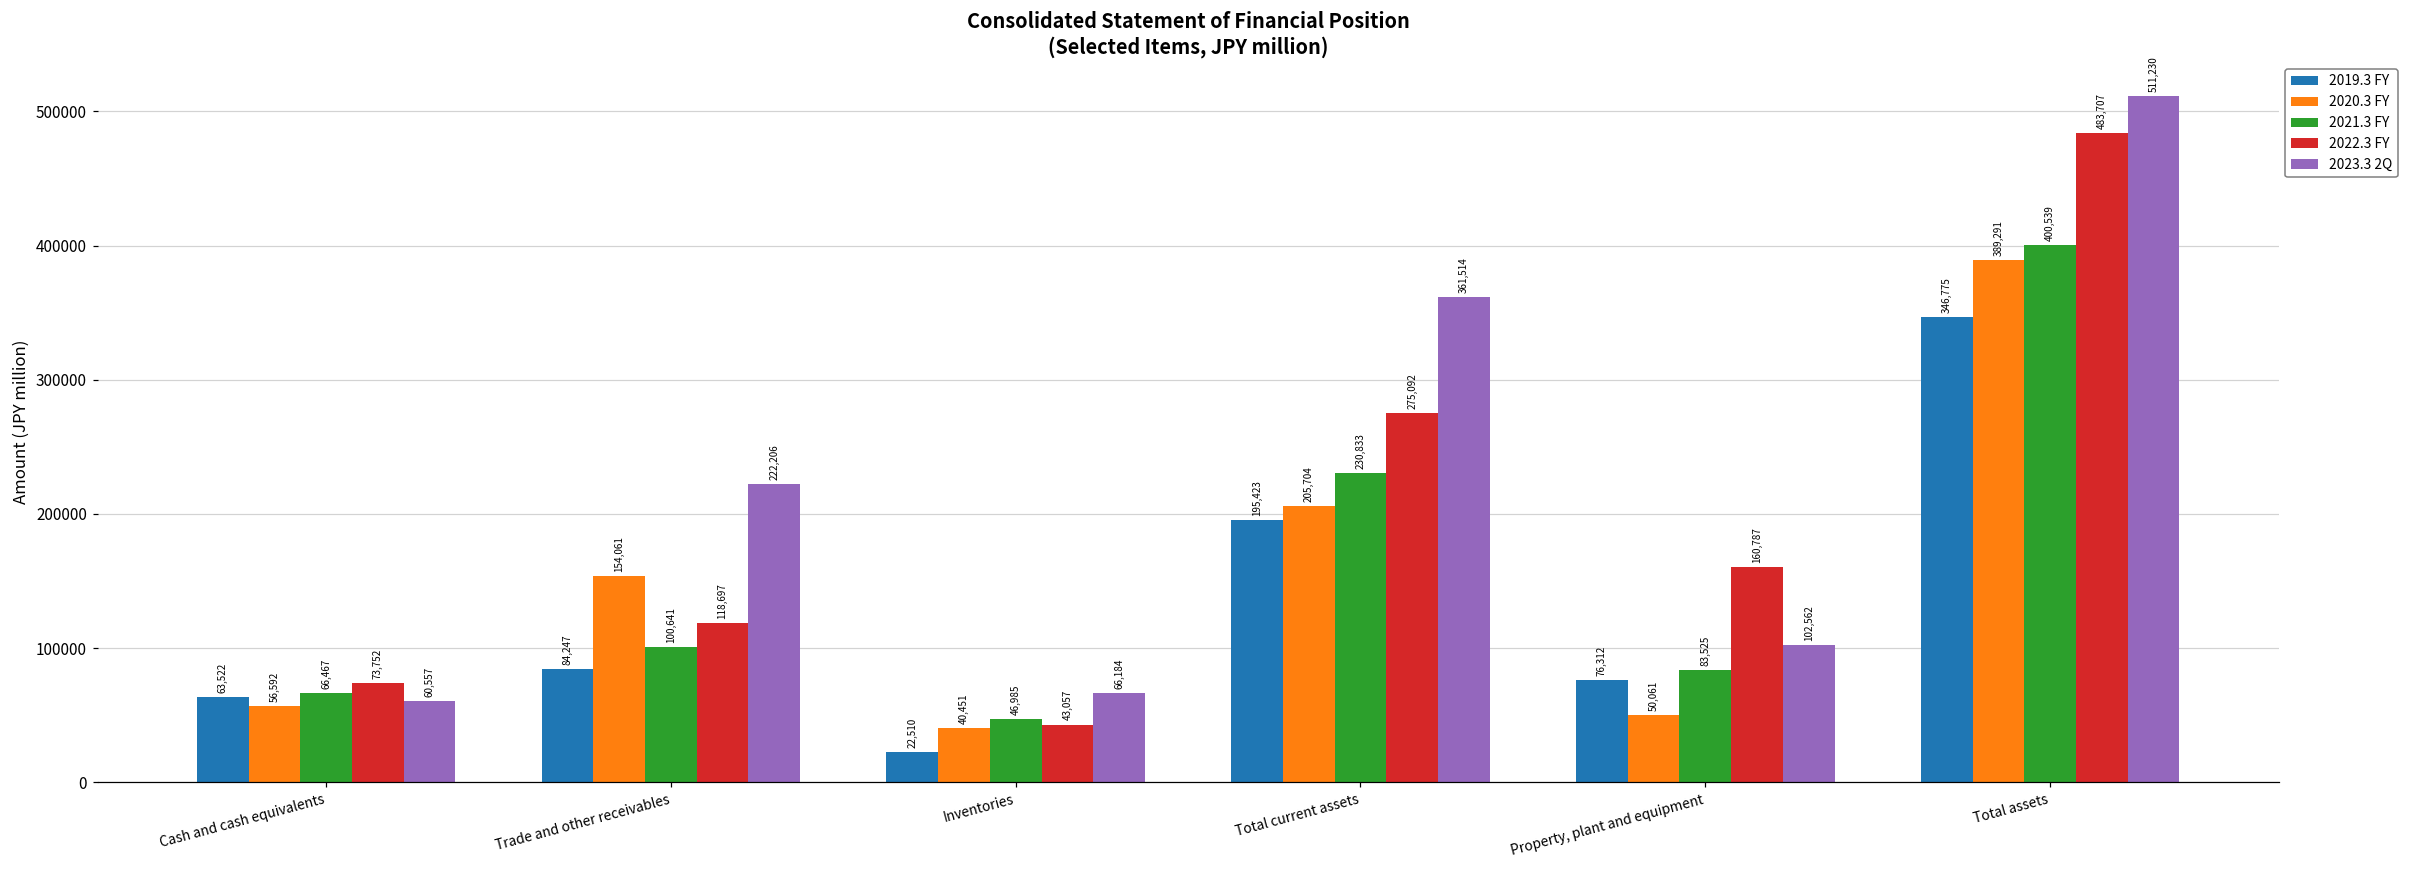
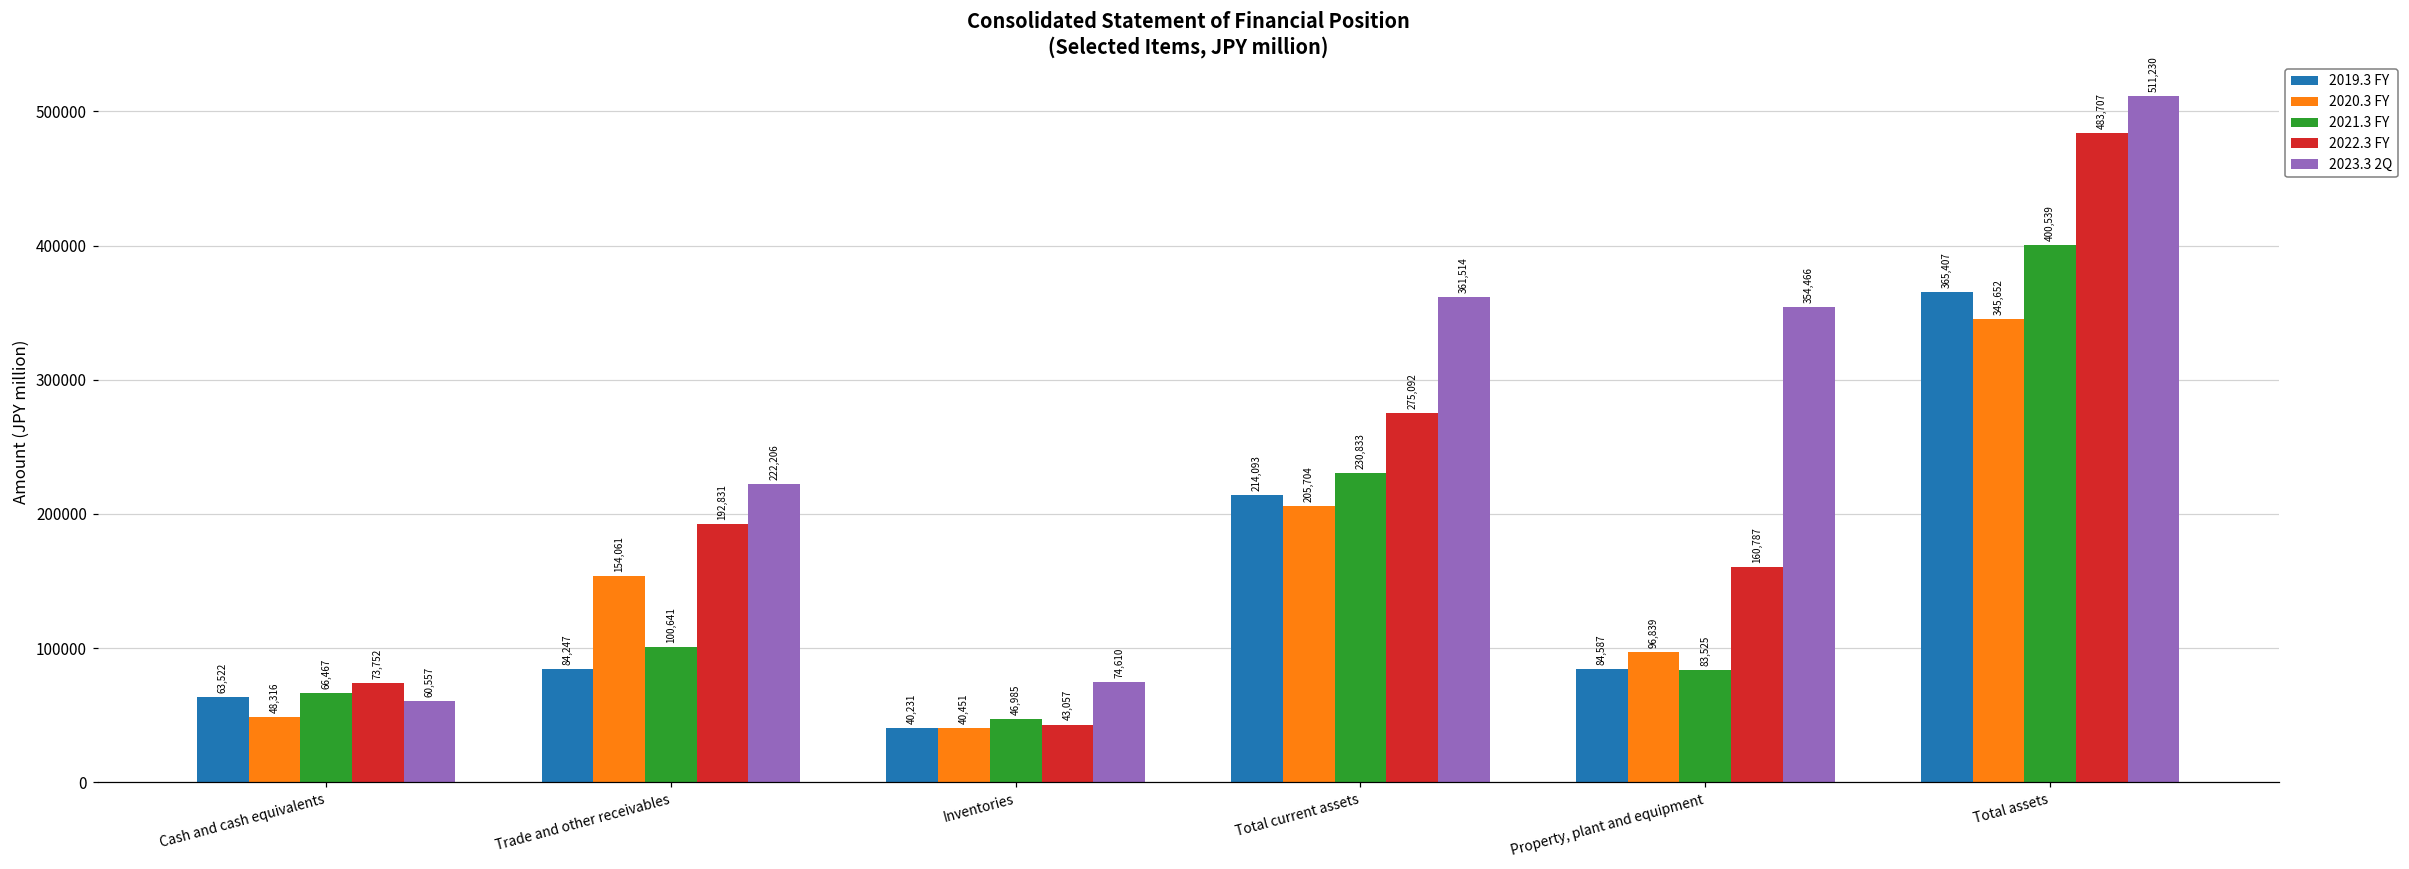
2020.3 FY, Cash and cash equivalents: 56,592 -> 48,316
2022.3 FY, Trade and other receivables: 118,697 -> 192,831
2019.3 FY, Inventories: 22,510 -> 40,231
2023.3 2Q, Inventories: 66,184 -> 74,610
2019.3 FY, Total current assets: 195,423 -> 214,093
2019.3 FY, Property, plant and equipment: 76,312 -> 84,587
2020.3 FY, Property, plant and equipment: 50,061 -> 96,839
2023.3 2Q, Property, plant and equipment: 102,562 -> 354,466
2019.3 FY, Total assets: 346,775 -> 365,407
2020.3 FY, Total assets: 389,291 -> 345,652
